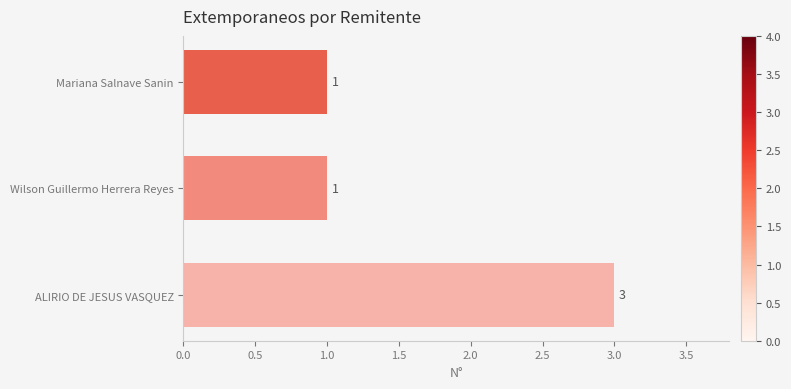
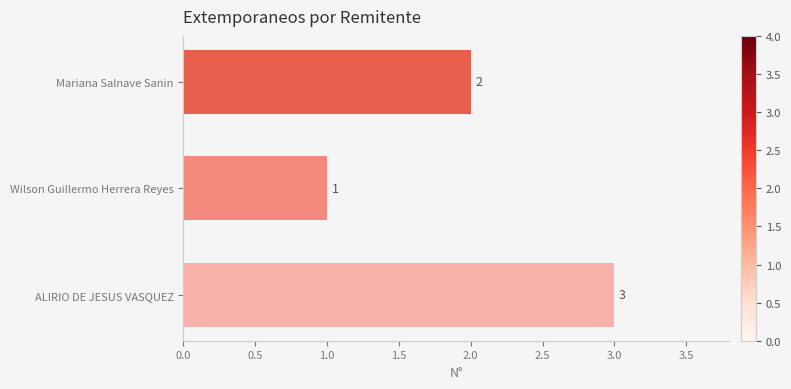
Mariana Salnave Sanin: 1 -> 2
